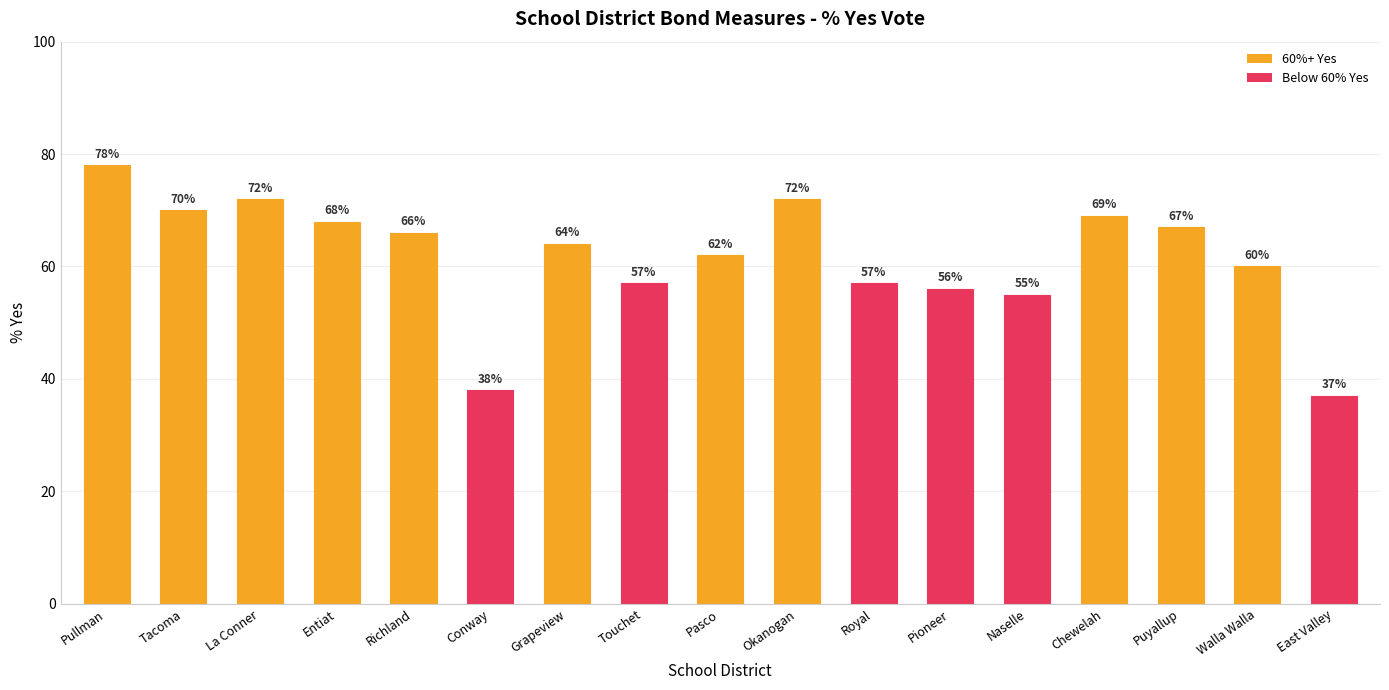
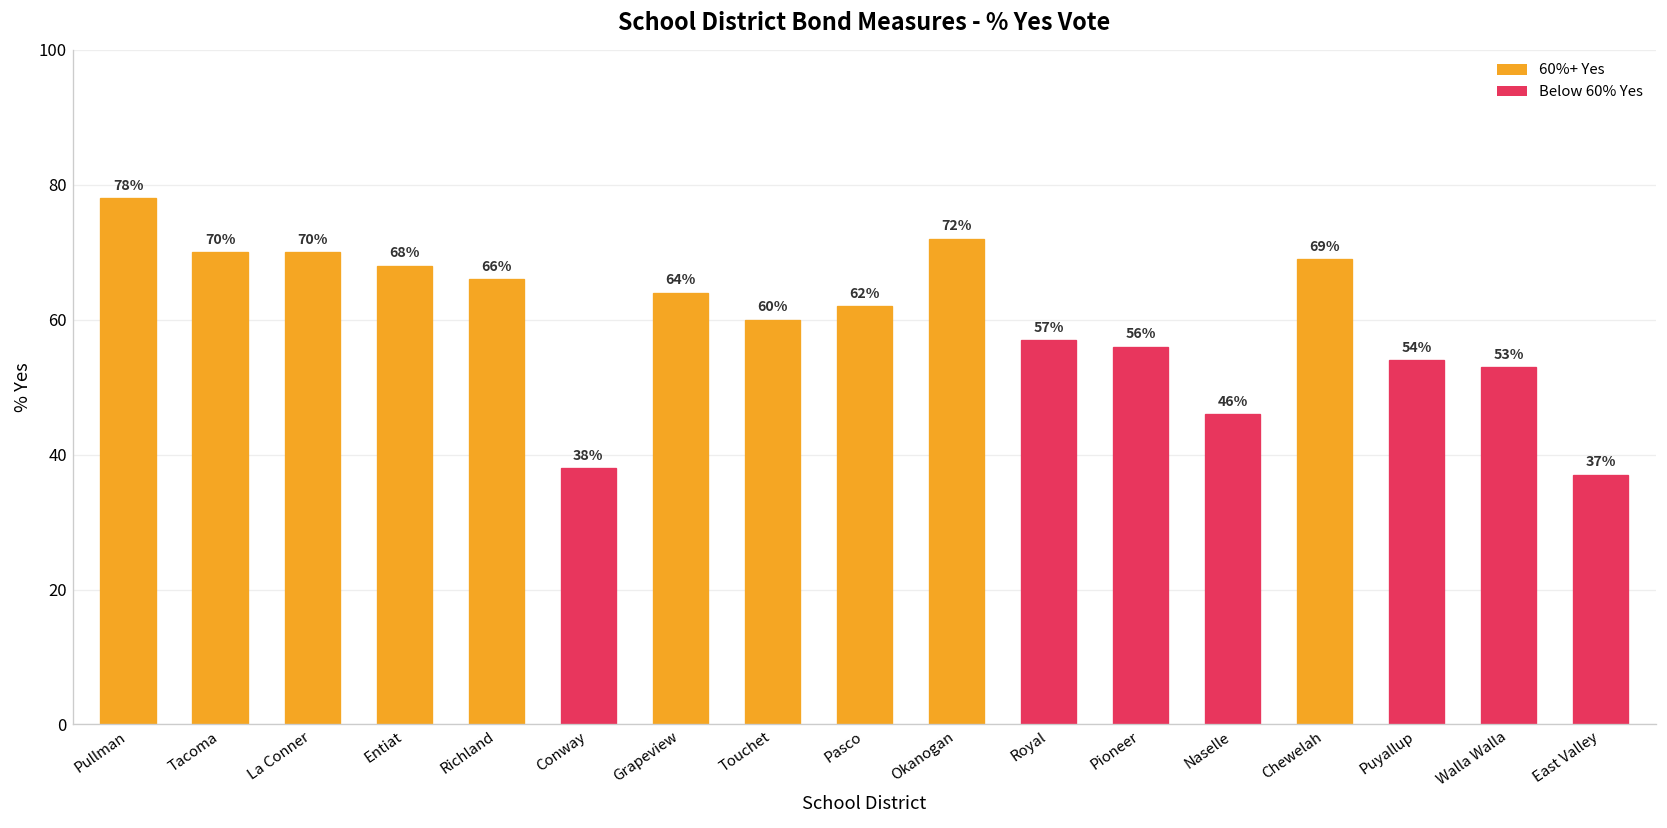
La Conner: 72% -> 70%
Touchet: 57% -> 60%
Naselle: 55% -> 46%
Puyallup: 67% -> 54%
Walla Walla: 60% -> 53%
